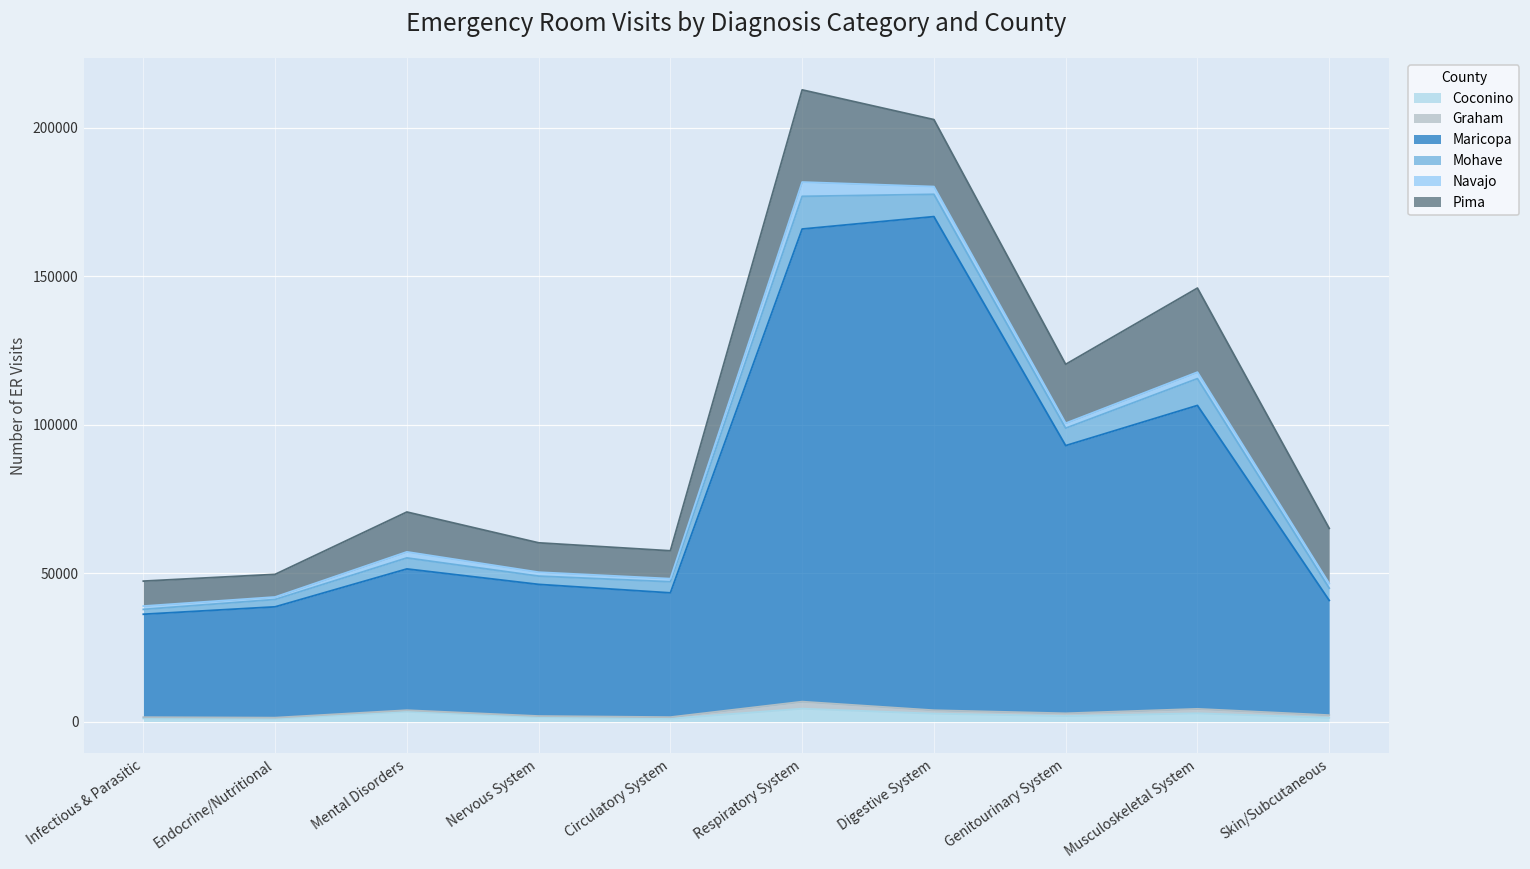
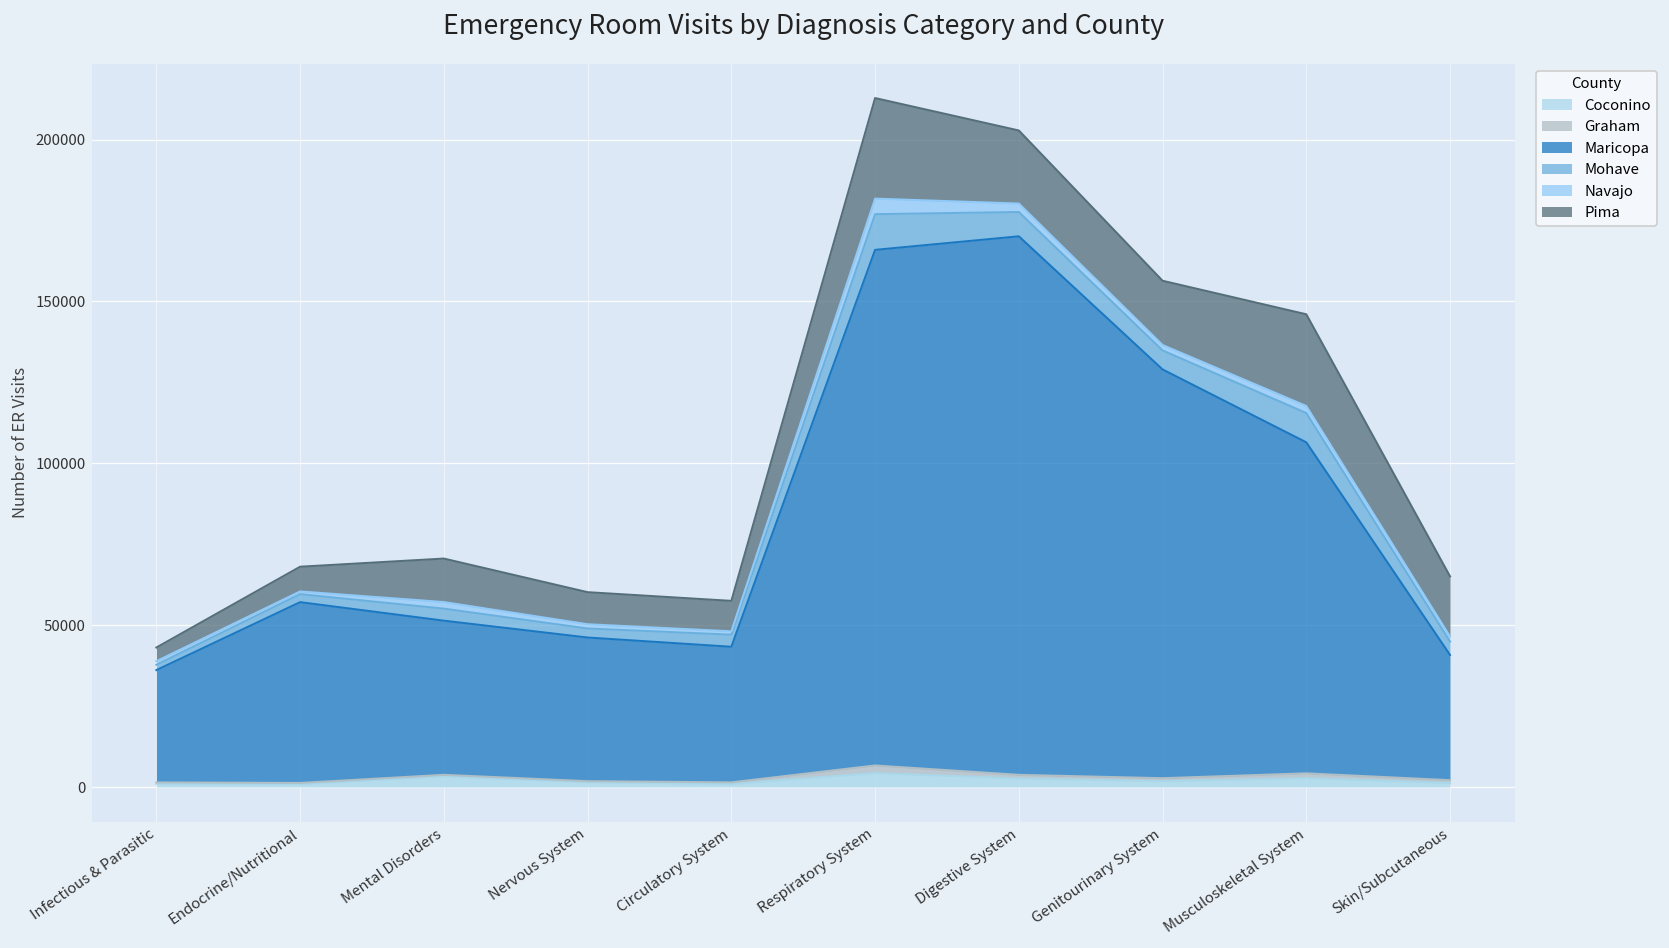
Pima, Infectious & Parasitic: 8000 -> 4000
Maricopa, Endocrine/Nutritional: 37000 -> 56000
Maricopa, Genitourinary System: 90000 -> 126000
